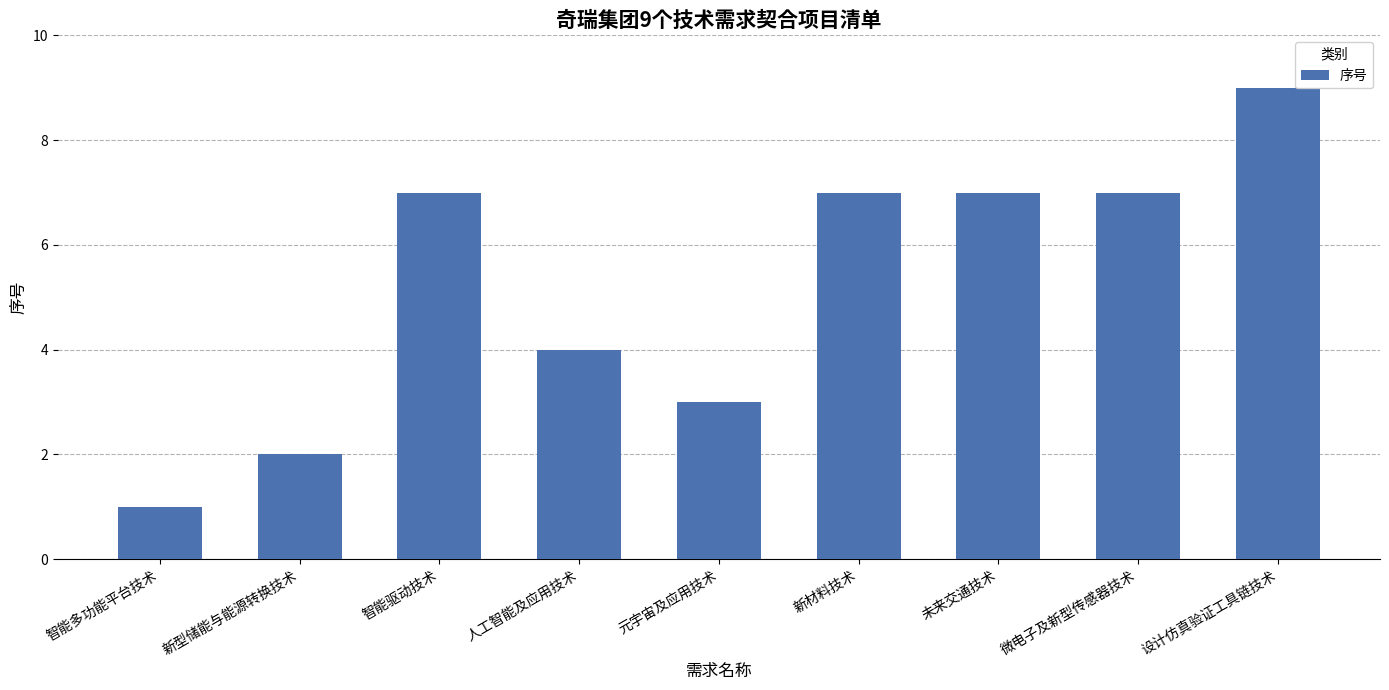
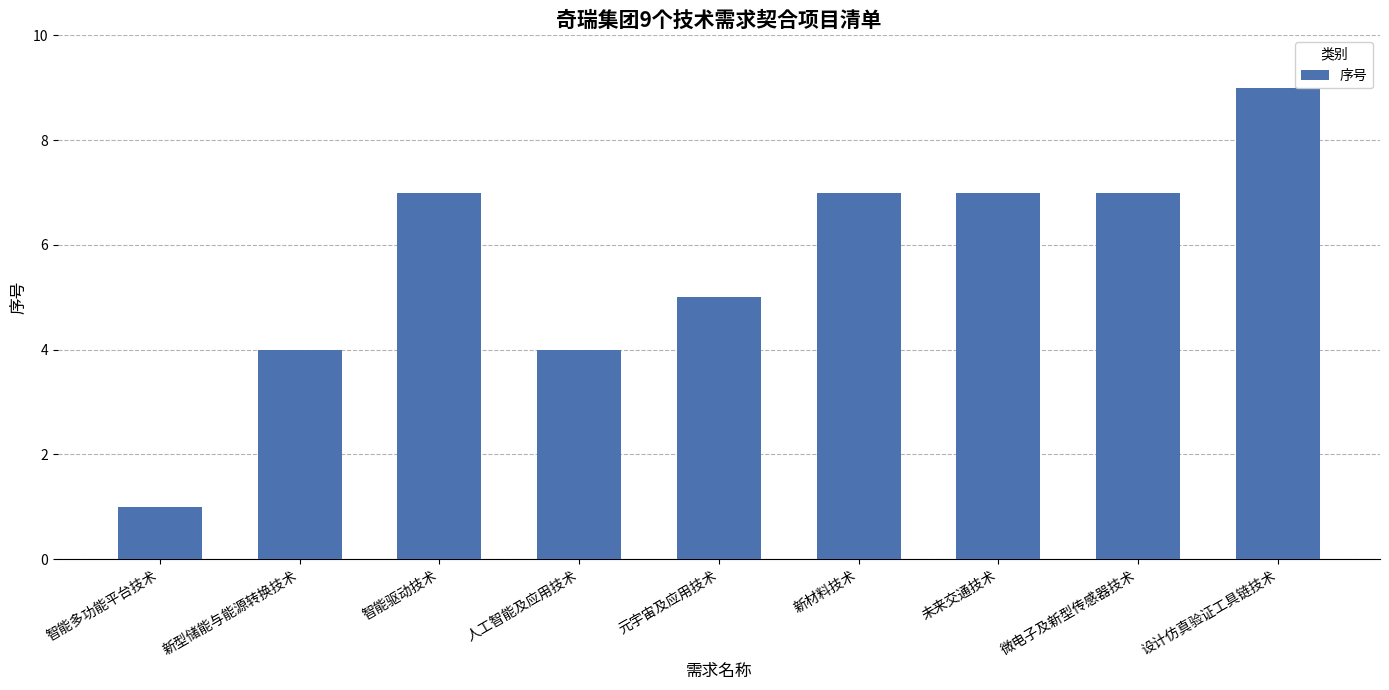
新型储能与能源转换技术: 2 -> 4
元宇宙及应用技术: 3 -> 5
